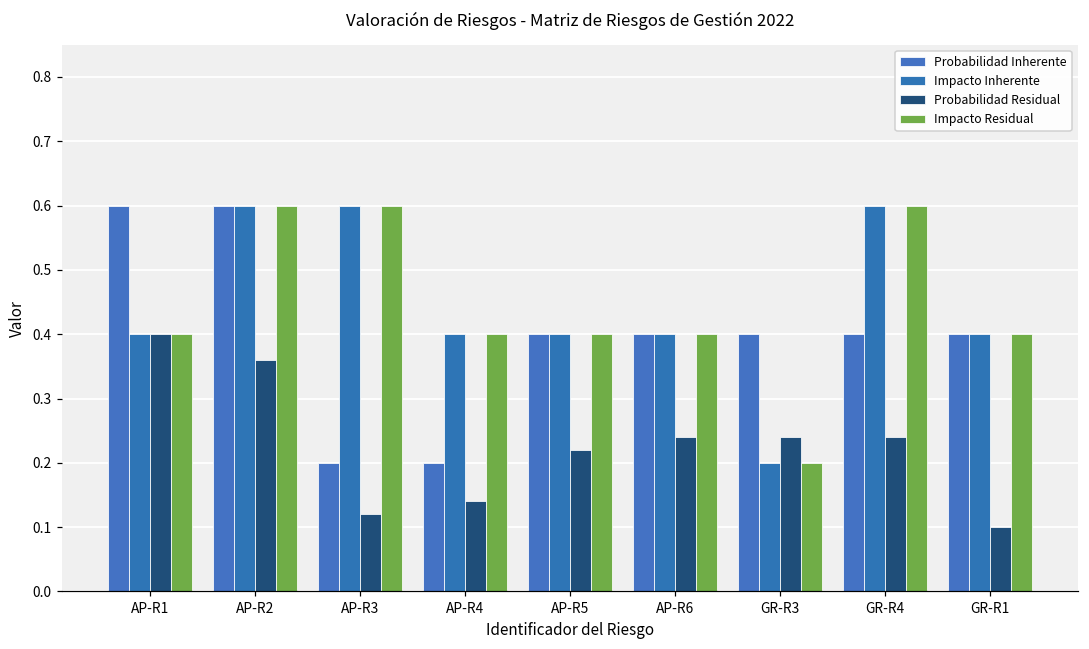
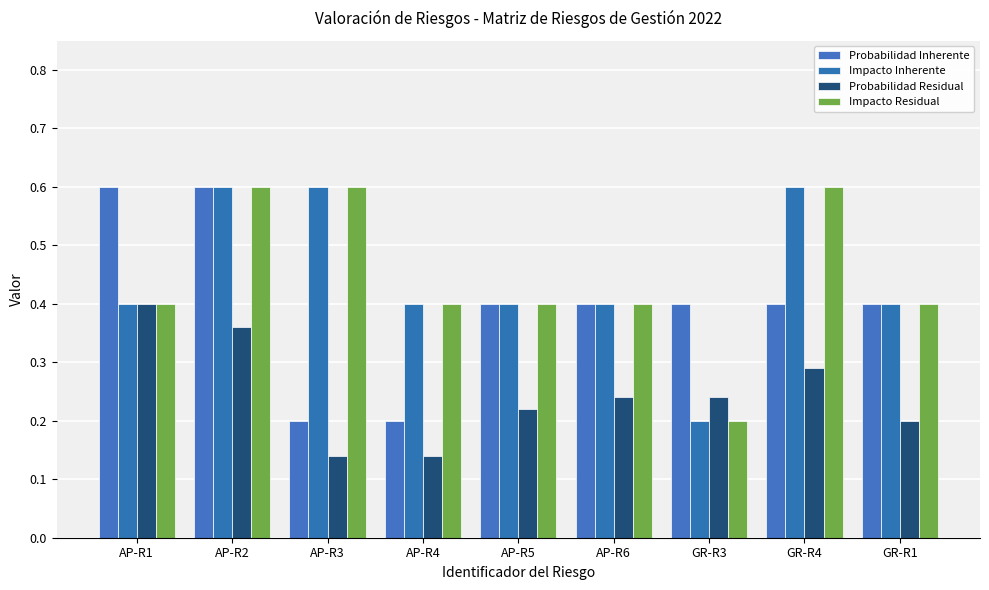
Probabilidad Residual, AP-R3: 0.12 -> 0.14
Probabilidad Residual, GR-R4: 0.24 -> 0.29
Probabilidad Residual, GR-R1: 0.1 -> 0.2
